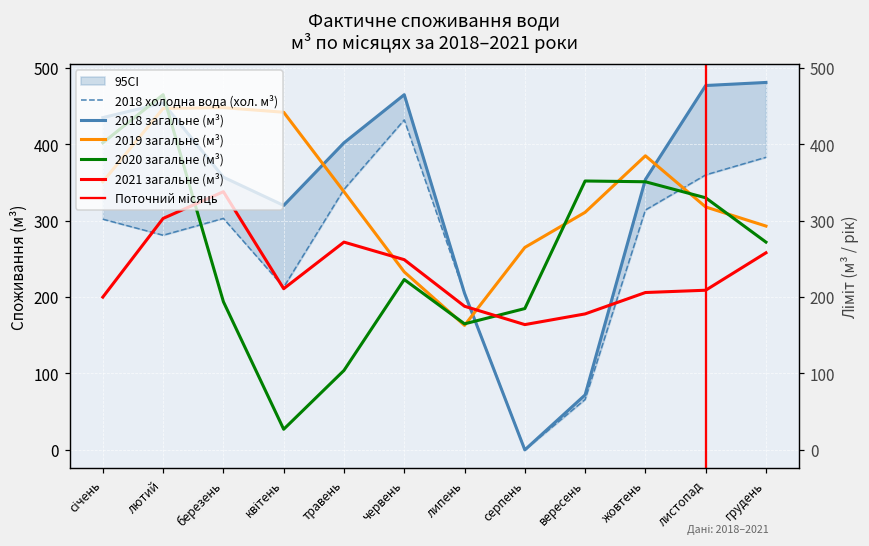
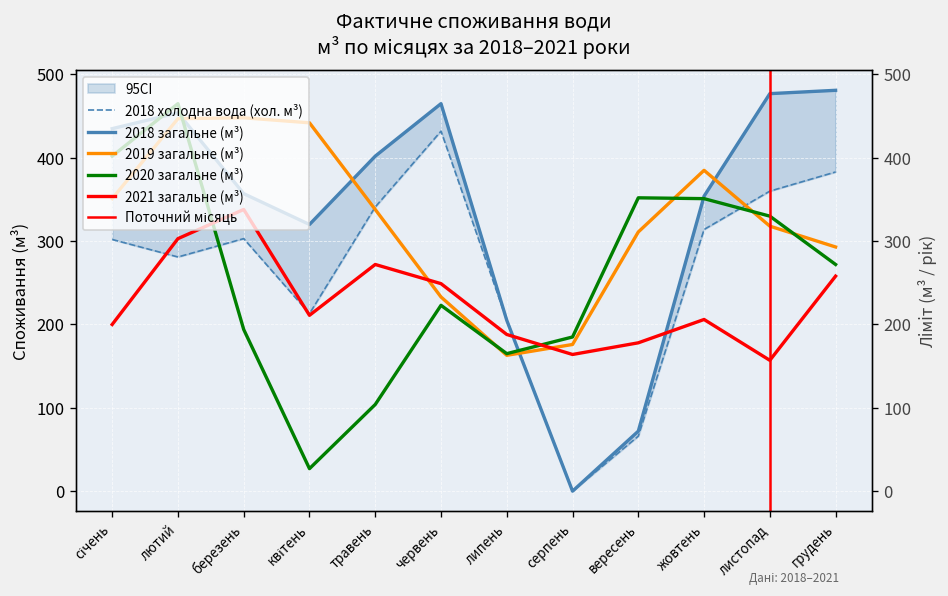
2019 загальне (м³), серпень: 270 -> 180
2021 загальне (м³), листопад: 210 -> 160
